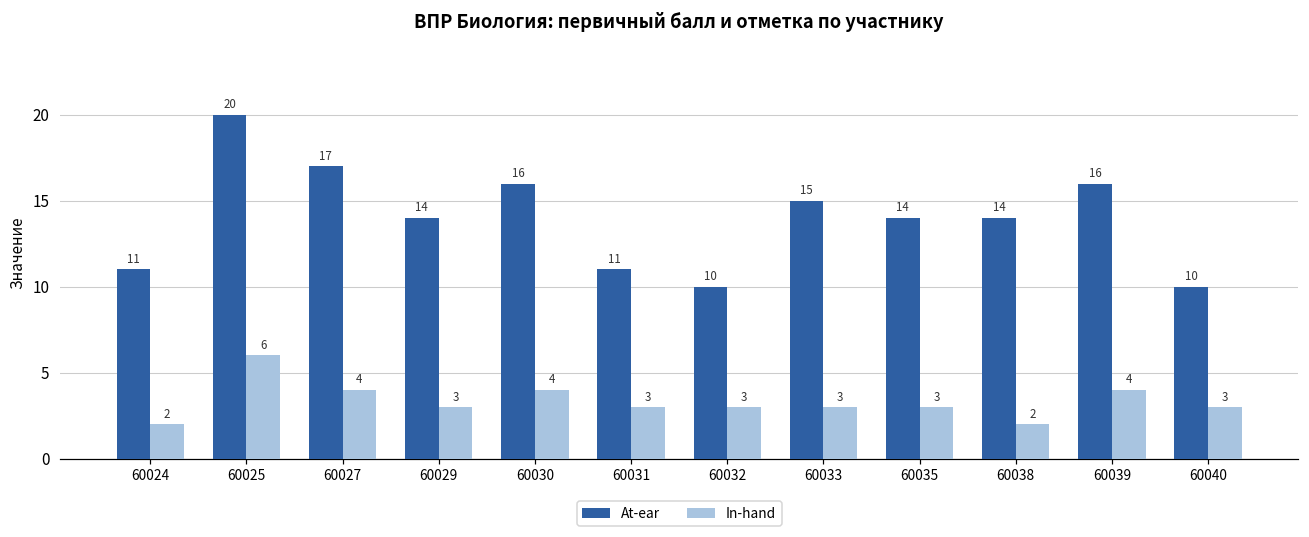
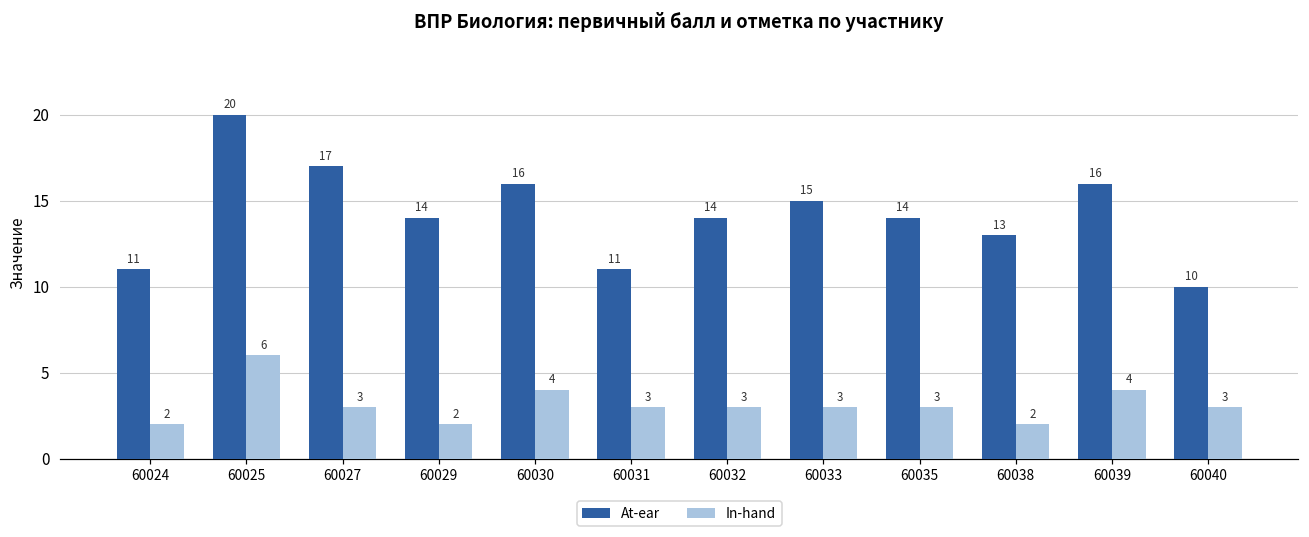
In-hand, 60027: 4 -> 3
In-hand, 60029: 3 -> 2
At-ear, 60032: 10 -> 14
At-ear, 60038: 14 -> 13
